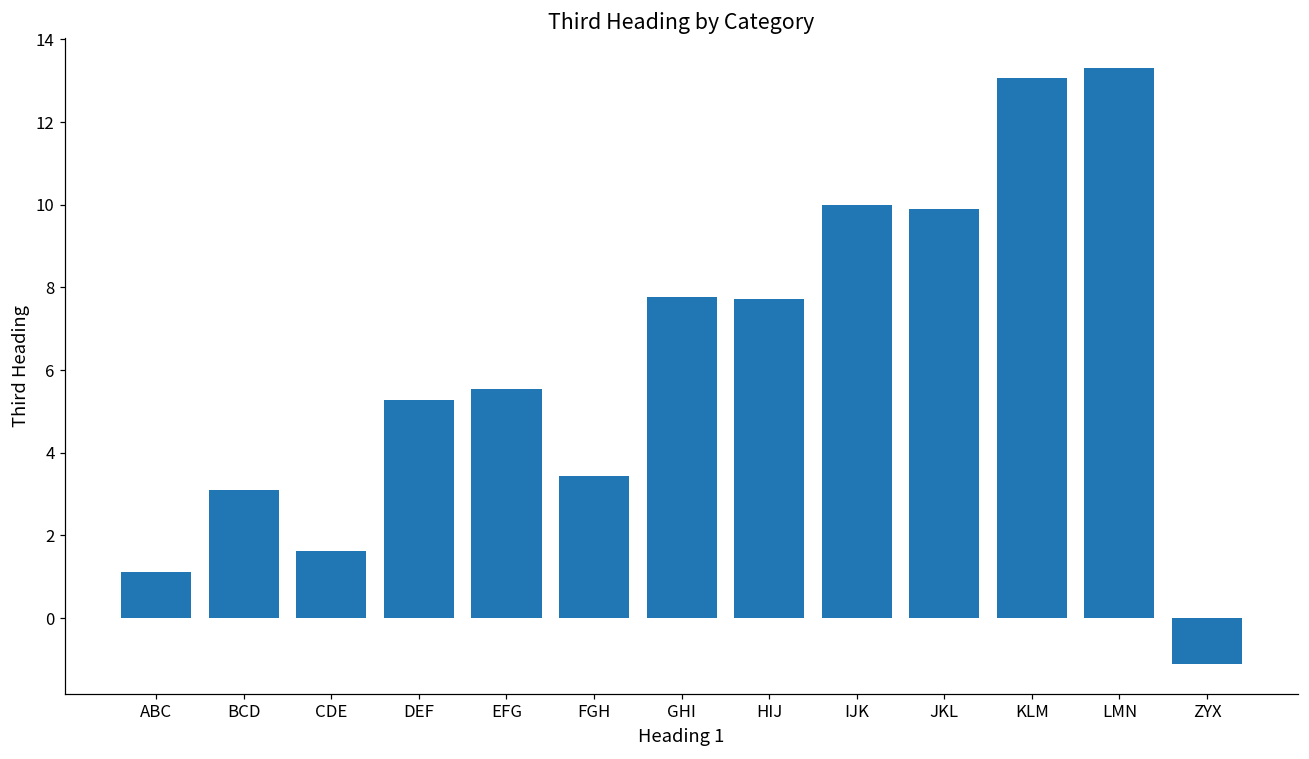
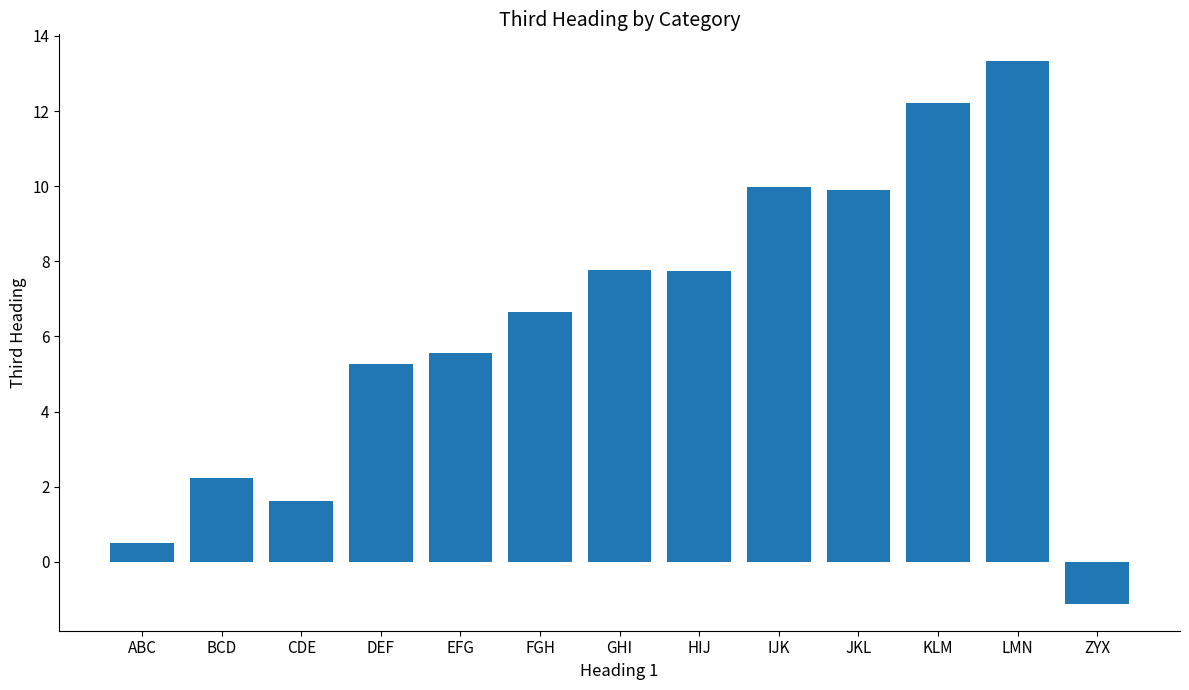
ABC: 1.1 -> 0.5
BCD: 3.1 -> 2.2
FGH: 3.4 -> 6.7
KLM: 13.1 -> 12.2
